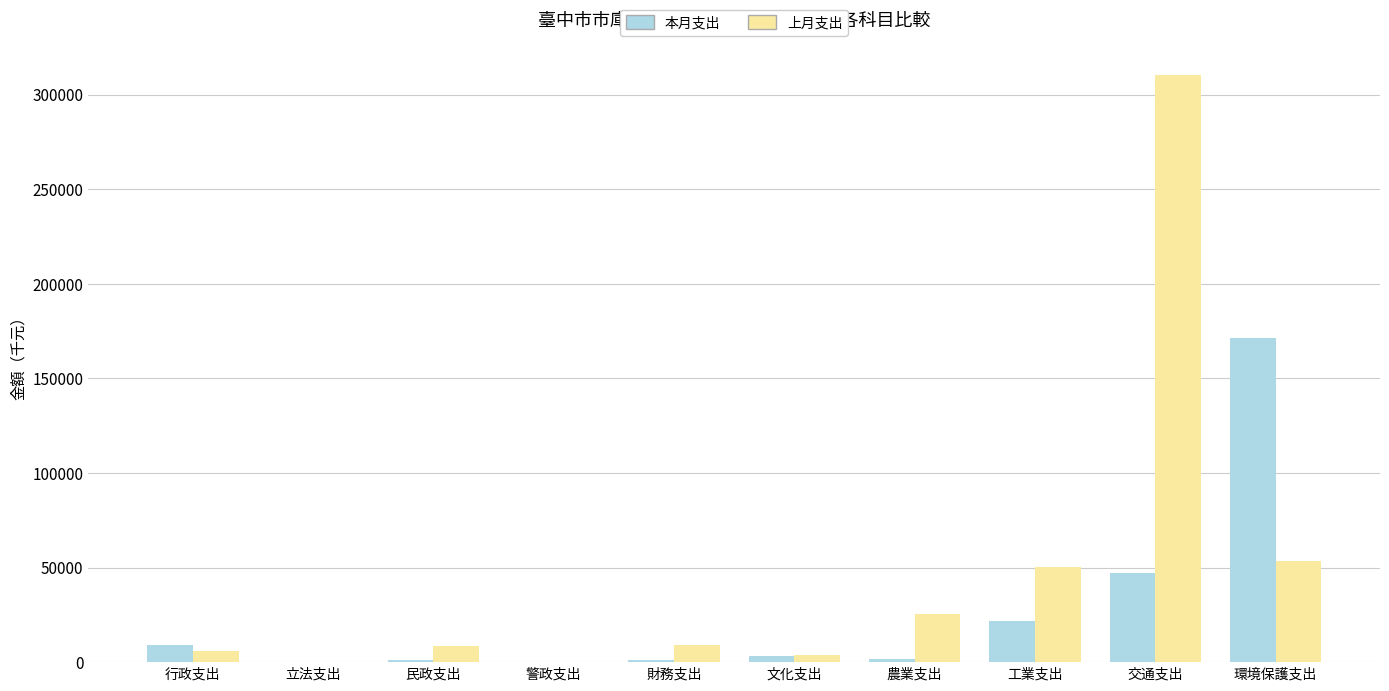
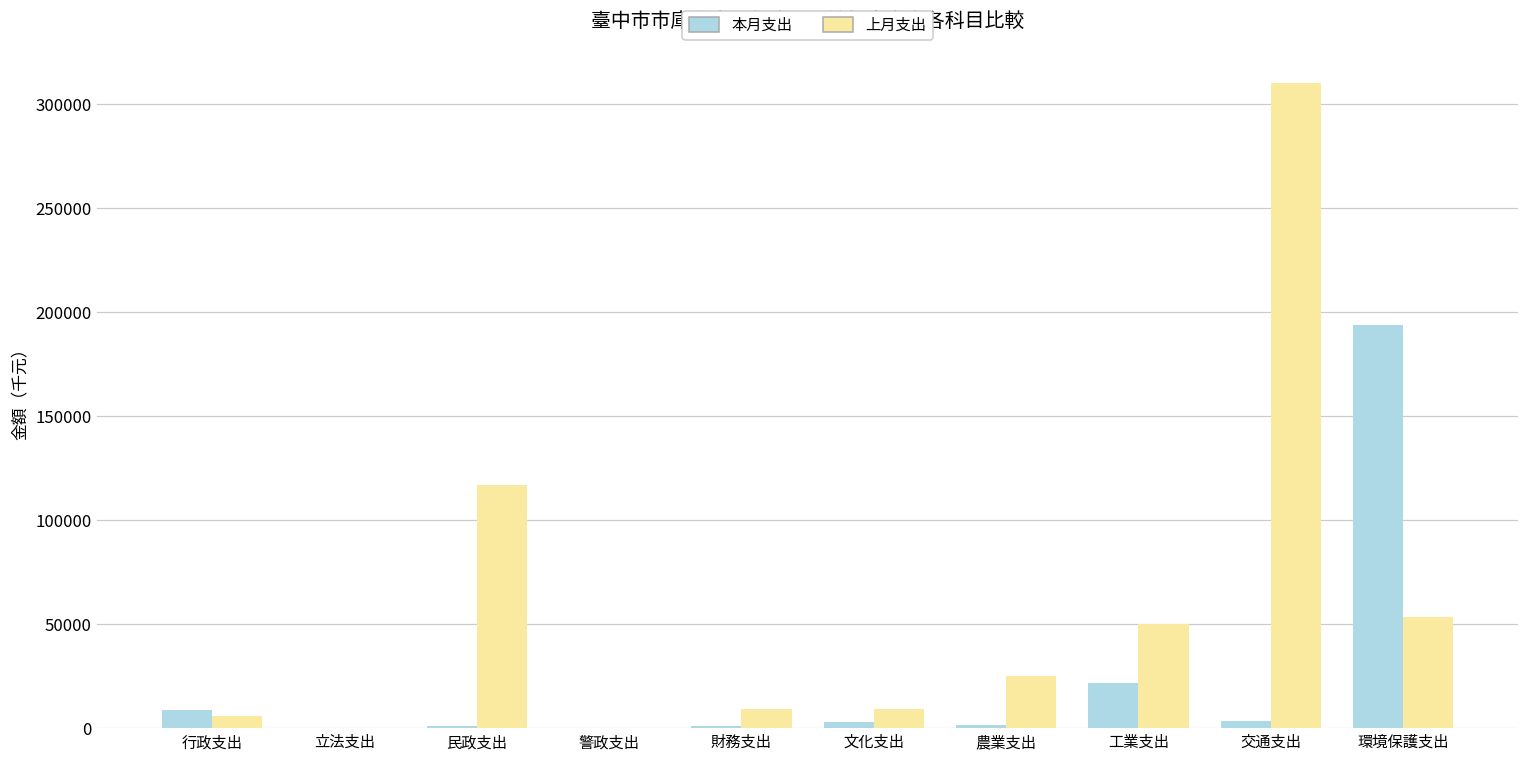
上月支出, 民政支出: 8000 -> 117000
上月支出, 文化支出: 4000 -> 9000
本月支出, 交通支出: 47000 -> 3000
本月支出, 環境保護支出: 172000 -> 194000
